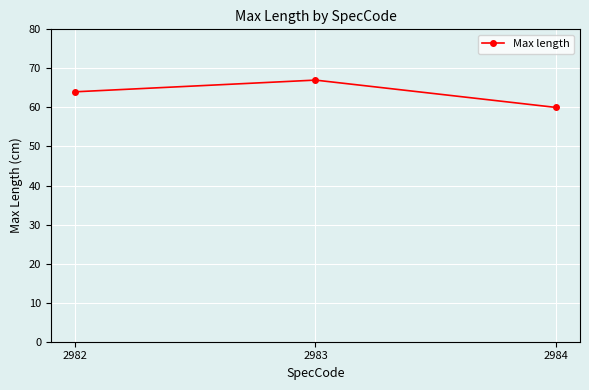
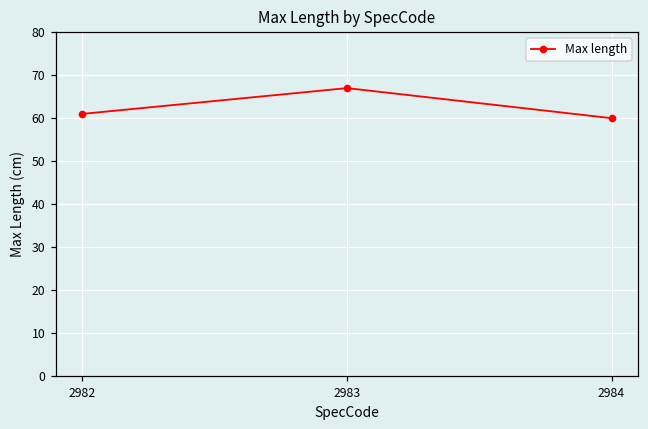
2982: 64 -> 61
